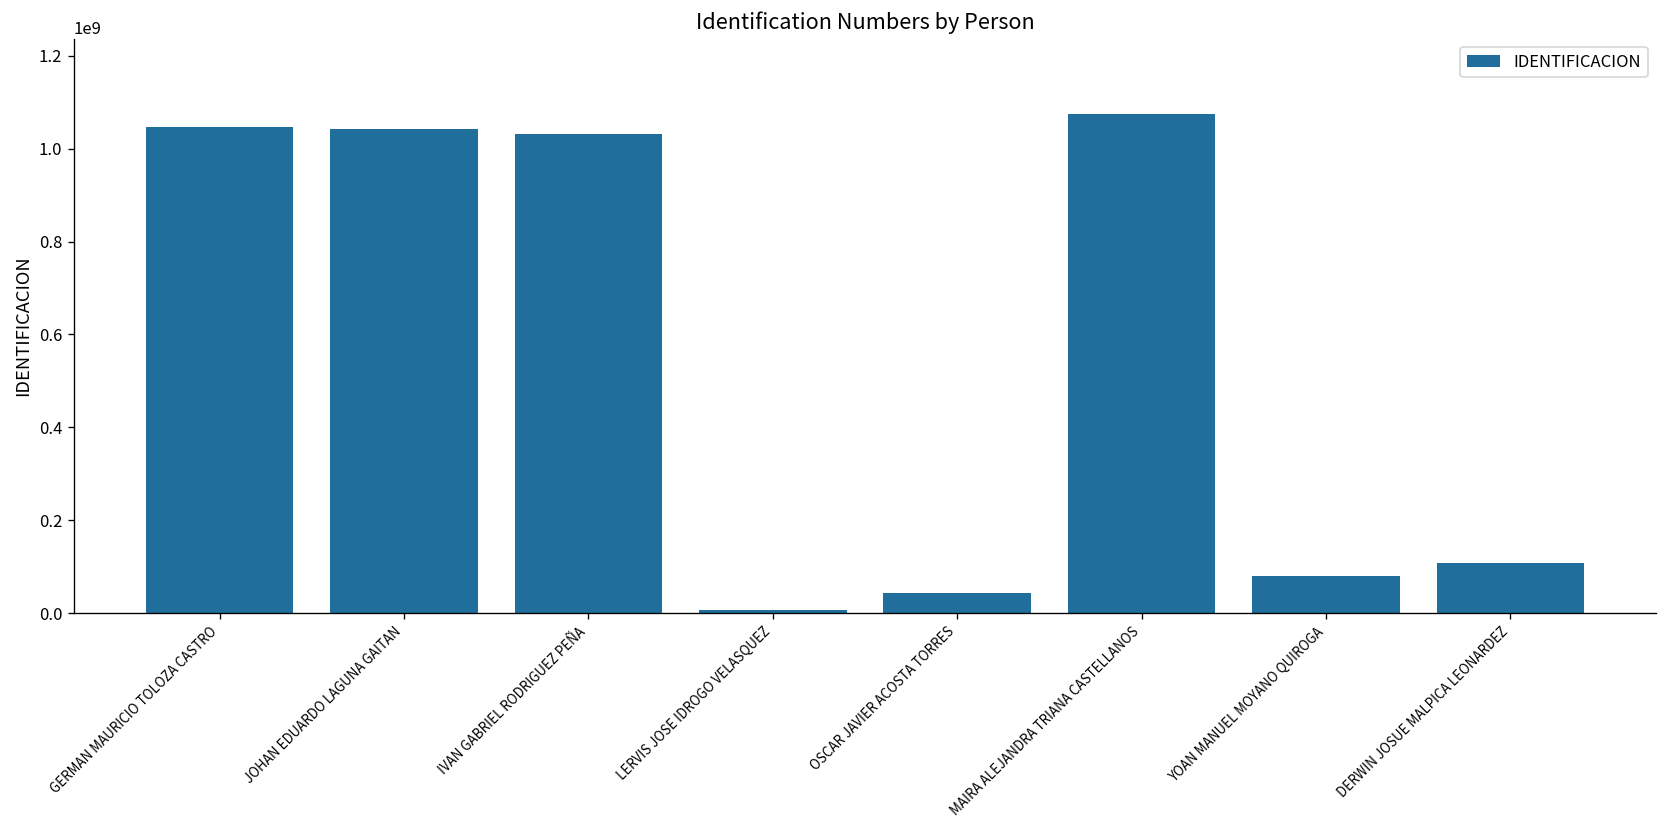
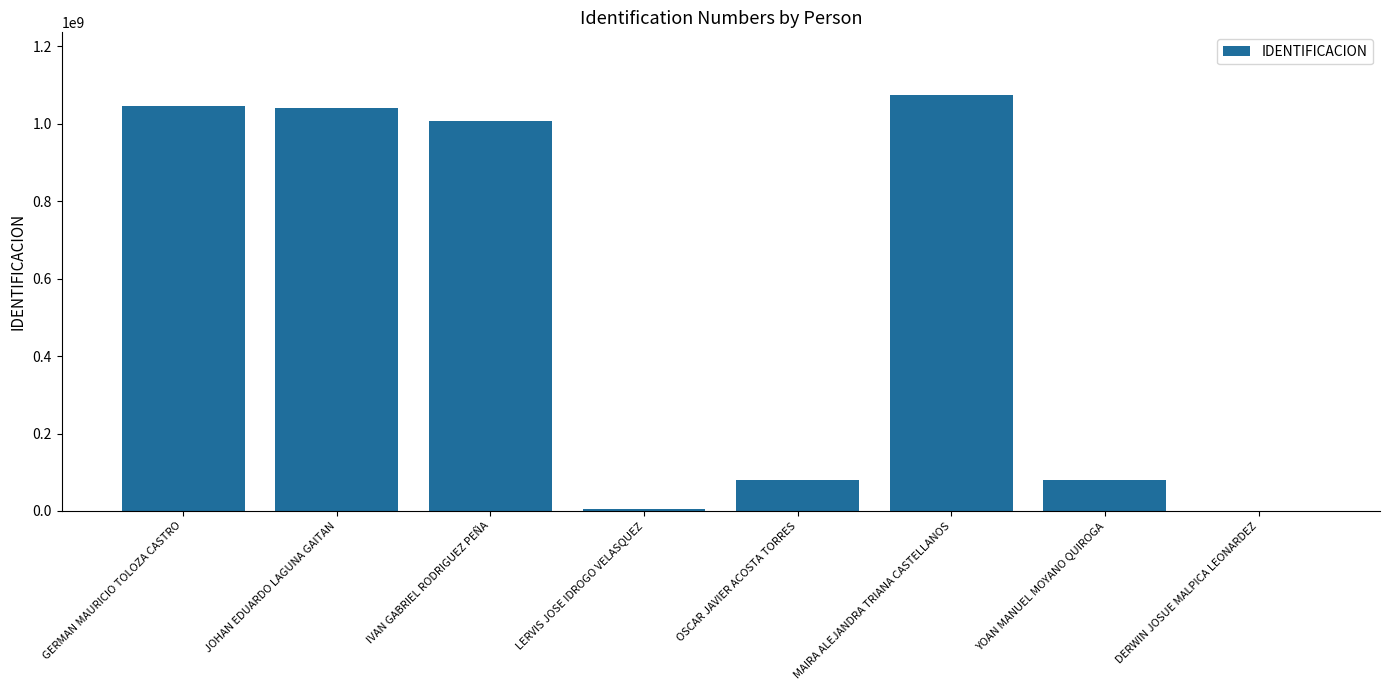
IVAN GABRIEL RODRIGUEZ PEÑA: 1030000000 -> 1010000000
OSCAR JAVIER ACOSTA TORRES: 40000000 -> 80000000
DERWIN JOSUE MALPICA LEONARDEZ: 110000000 -> 0
